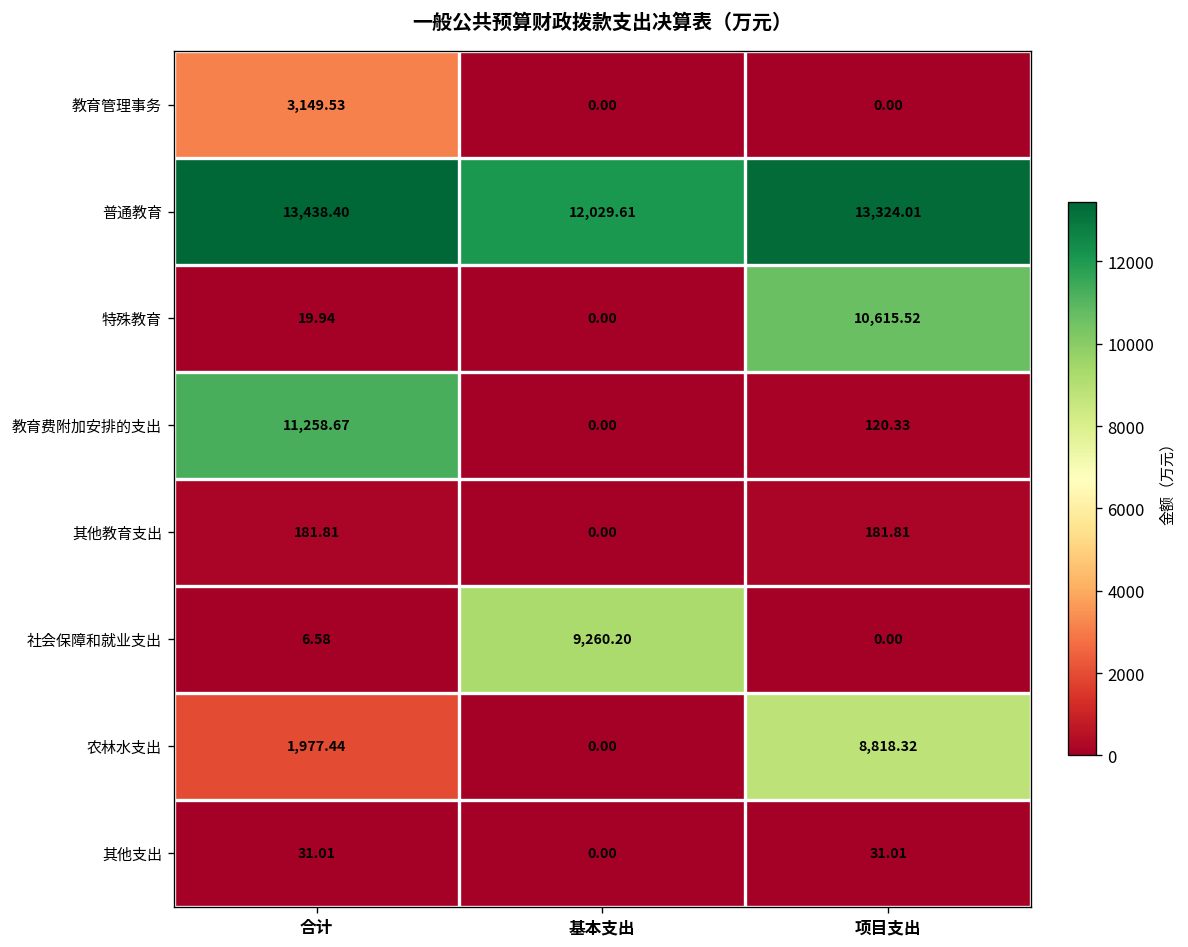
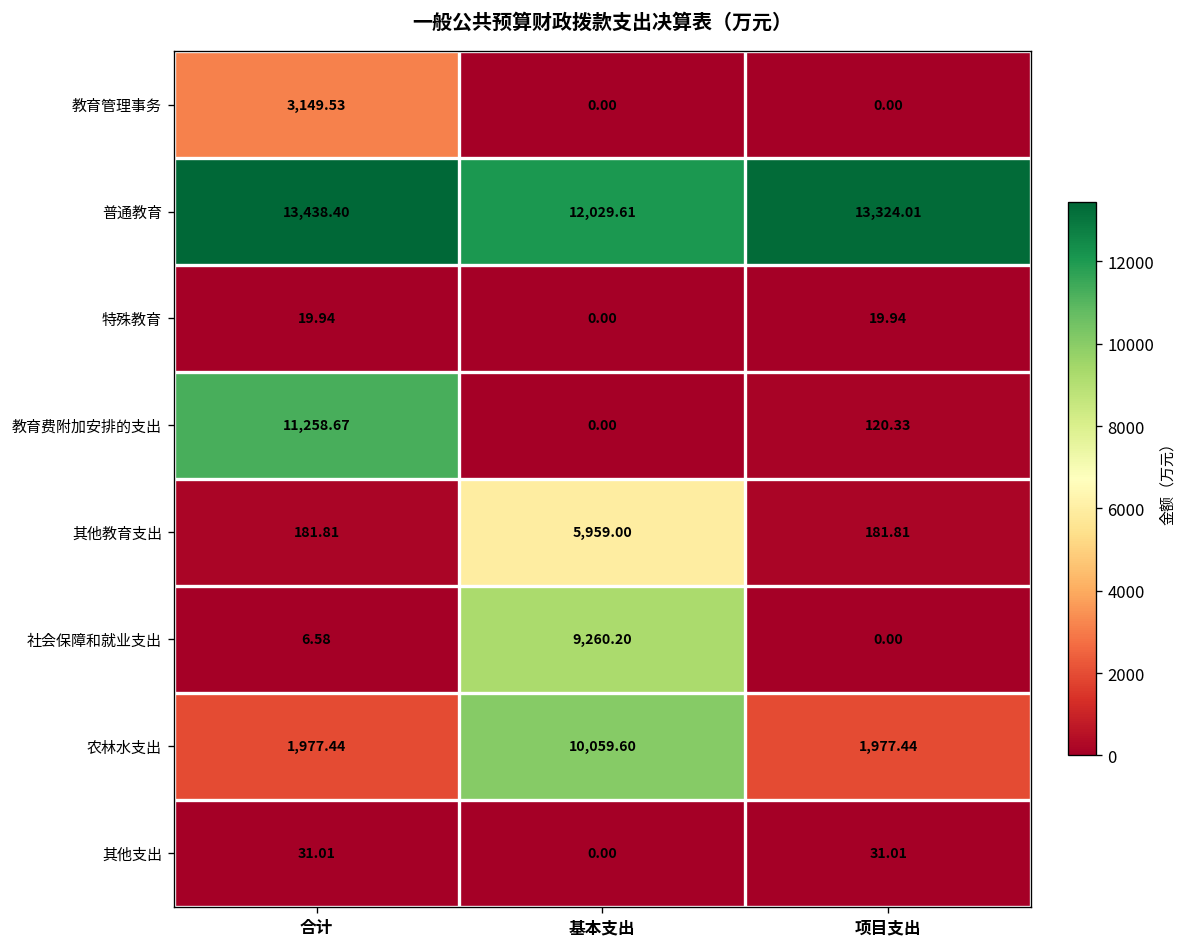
特殊教育, 项目支出: 10,615.52 -> 19.94
其他教育支出, 基本支出: 0.00 -> 5,959.00
农林水支出, 基本支出: 0.00 -> 10,059.60
农林水支出, 项目支出: 8,818.32 -> 1,977.44
